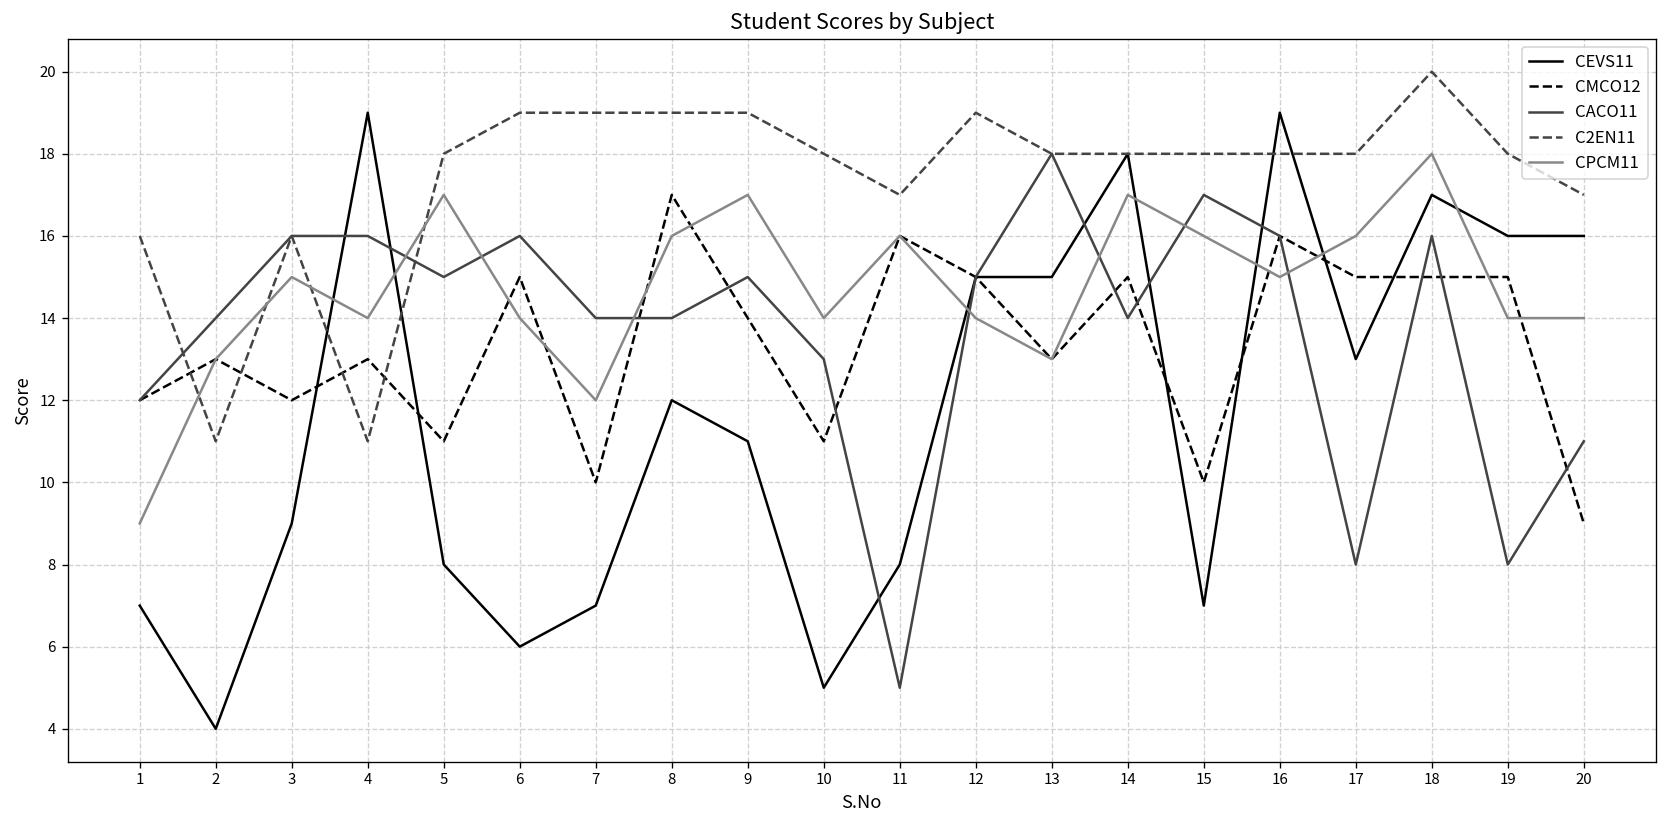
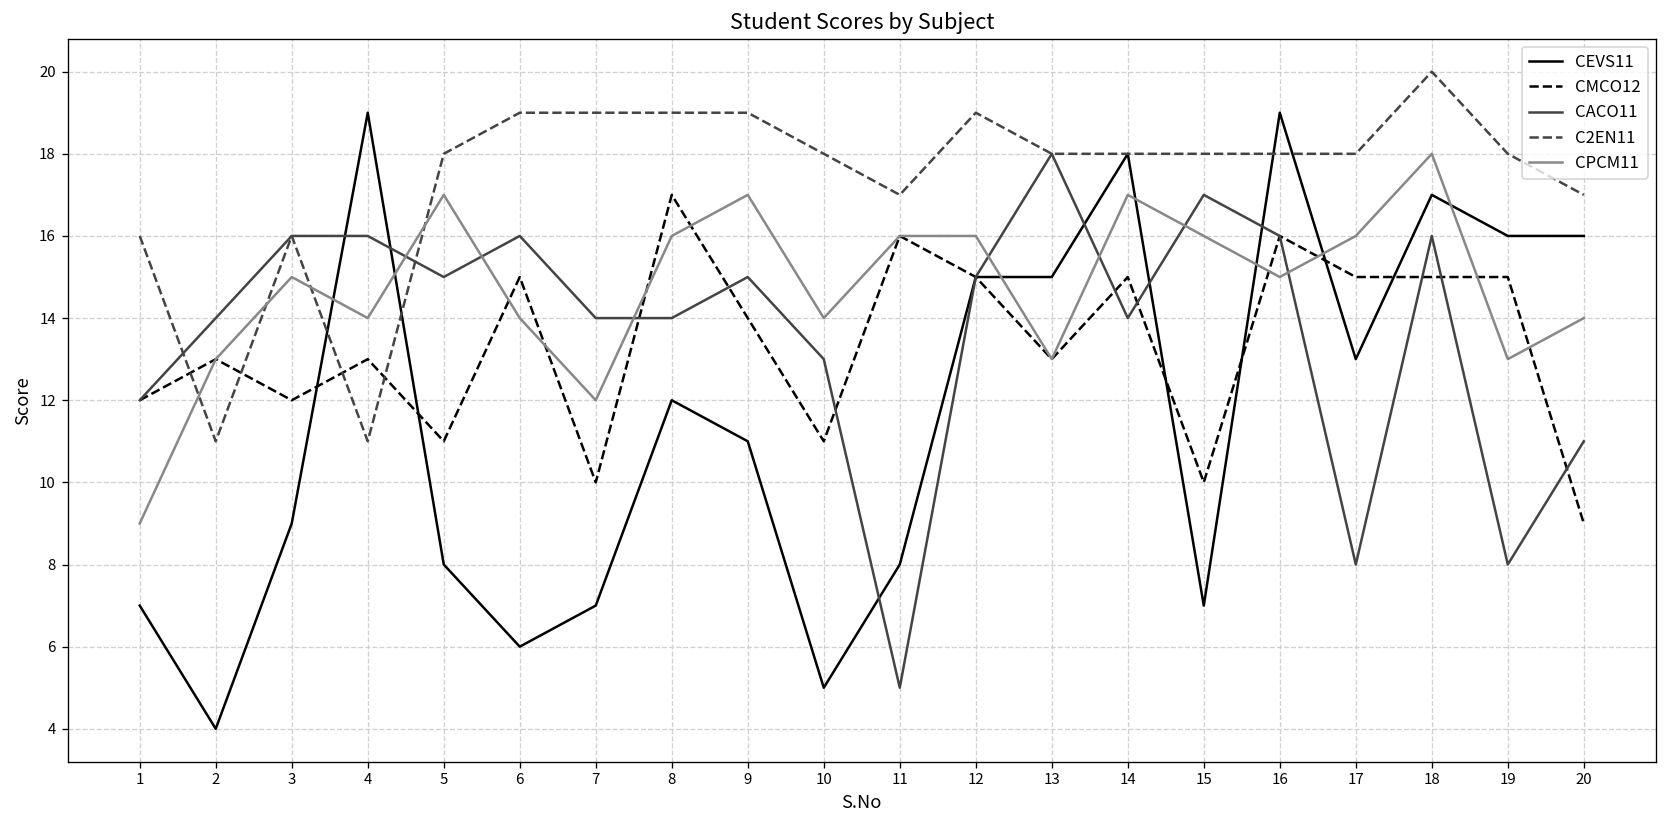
CPCM11, 12: 14 -> 16
CPCM11, 19: 14 -> 13
